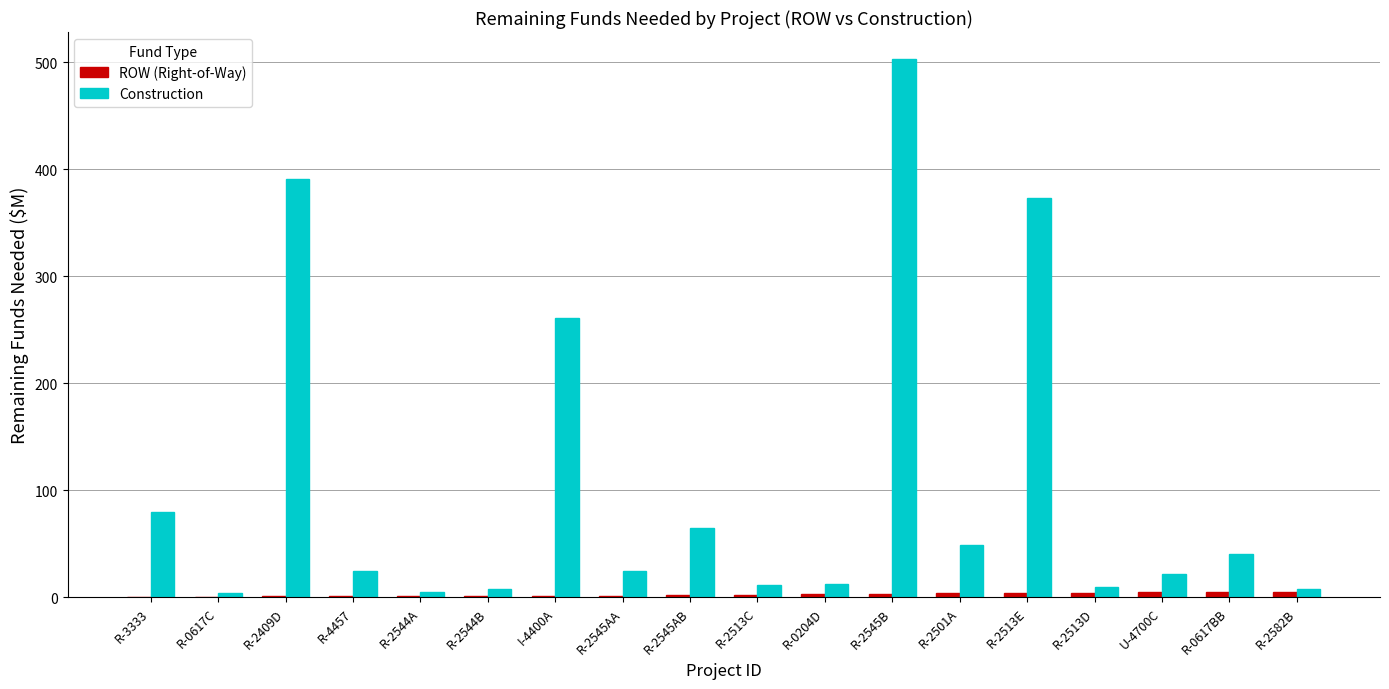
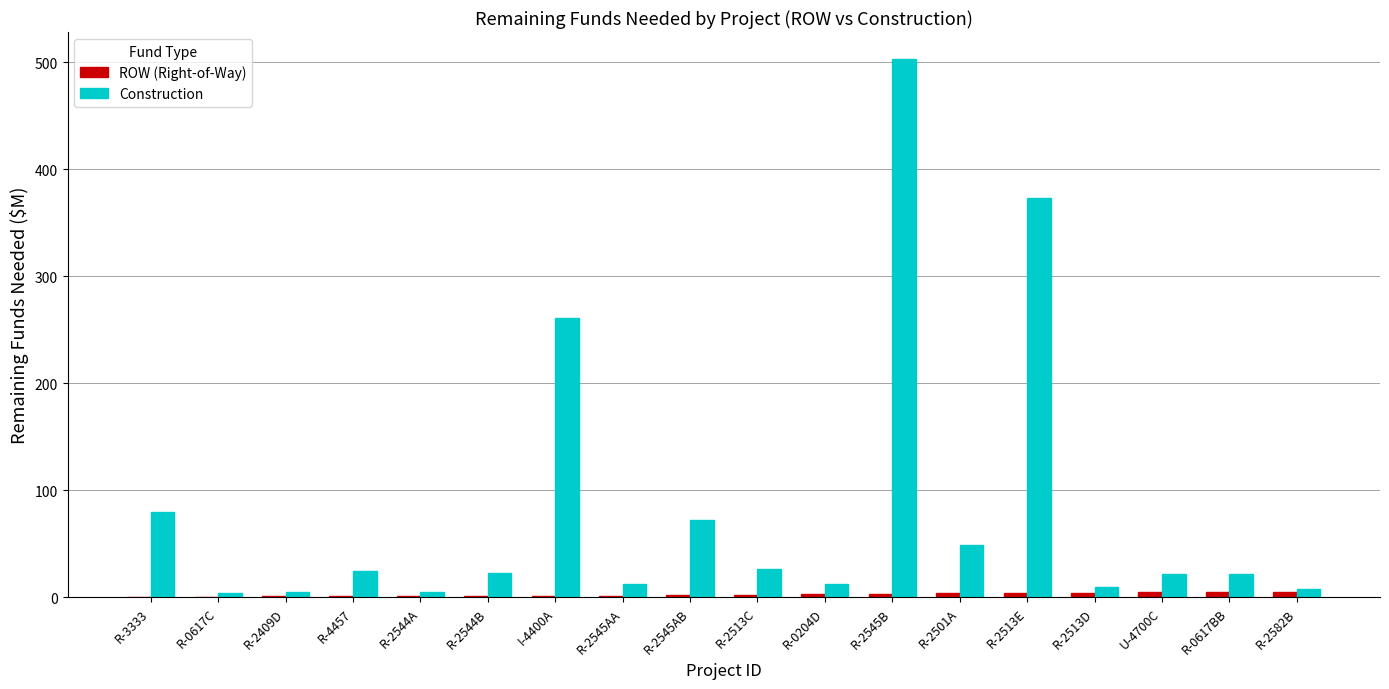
Construction, R-2409D: 391 -> 5
Construction, R-2544B: 8 -> 23
Construction, R-2545AA: 25 -> 13
Construction, R-2545AB: 65 -> 73
Construction, R-2513C: 11 -> 26
Construction, R-0617BB: 41 -> 22
